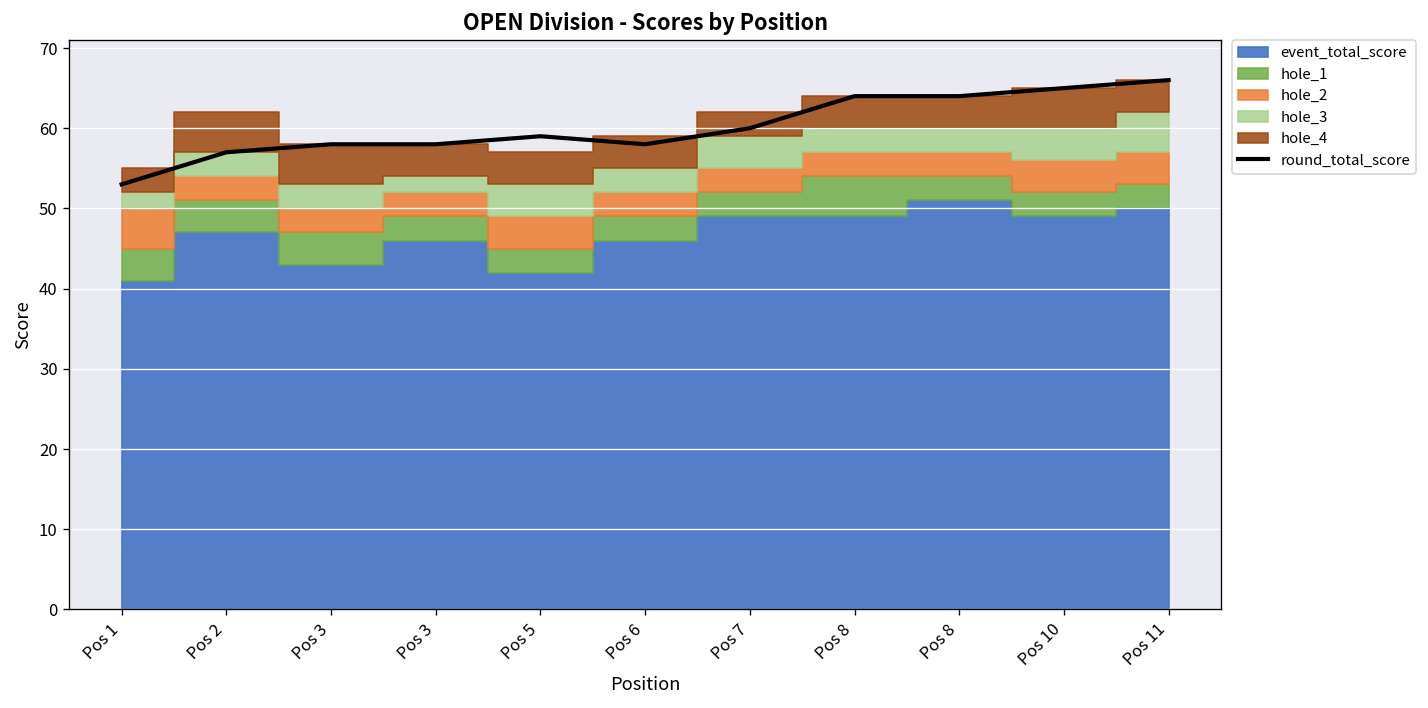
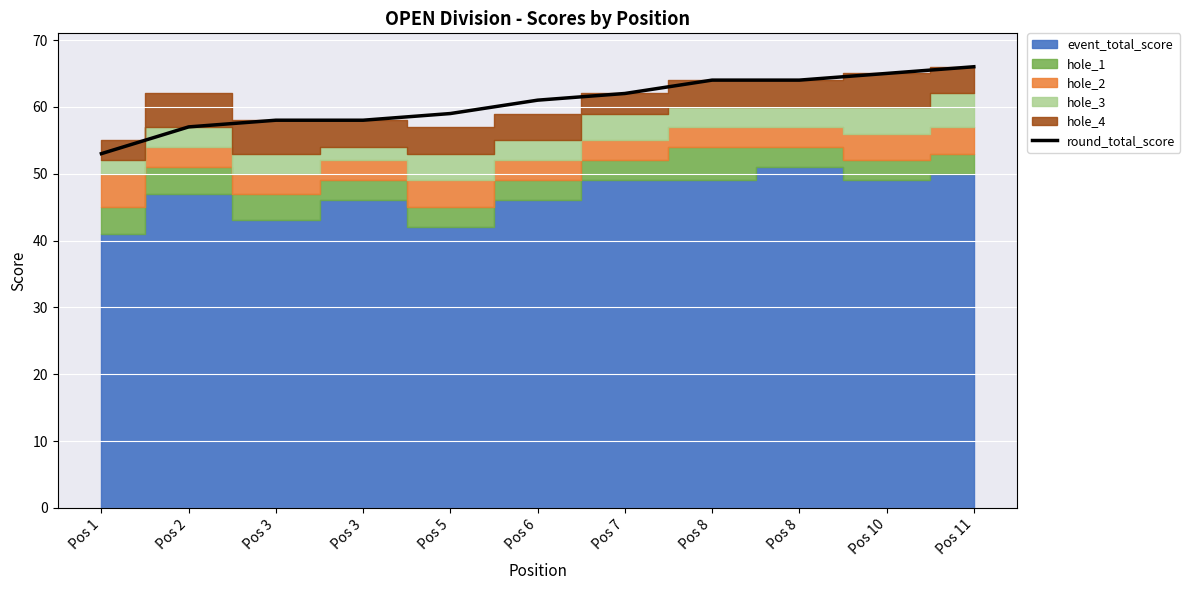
round_total_score, Pos 6: 58 -> 61
round_total_score, Pos 7: 60 -> 62
